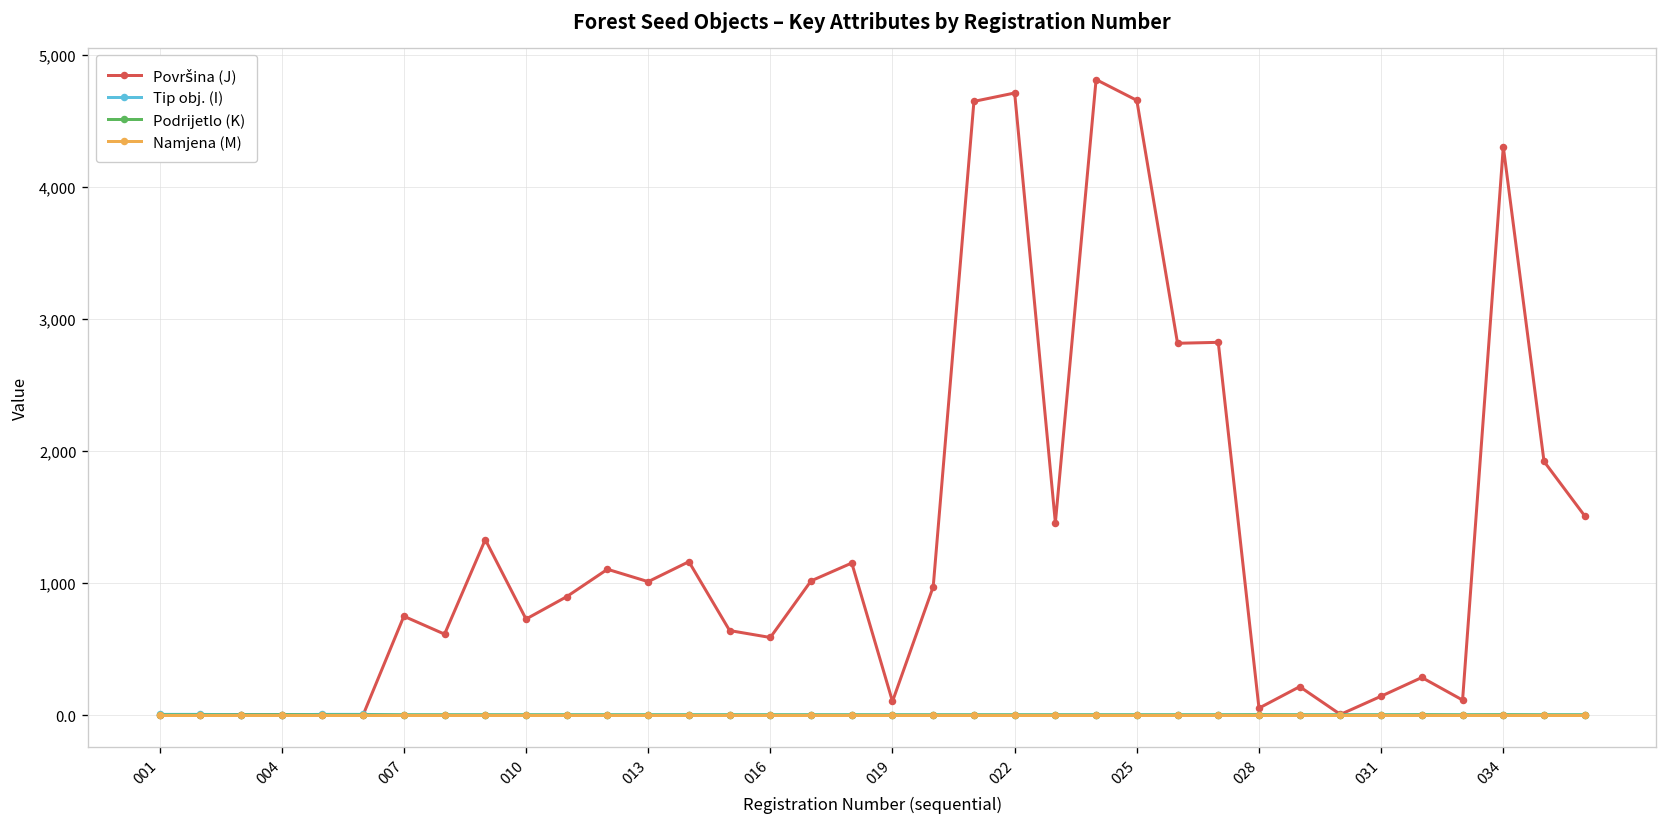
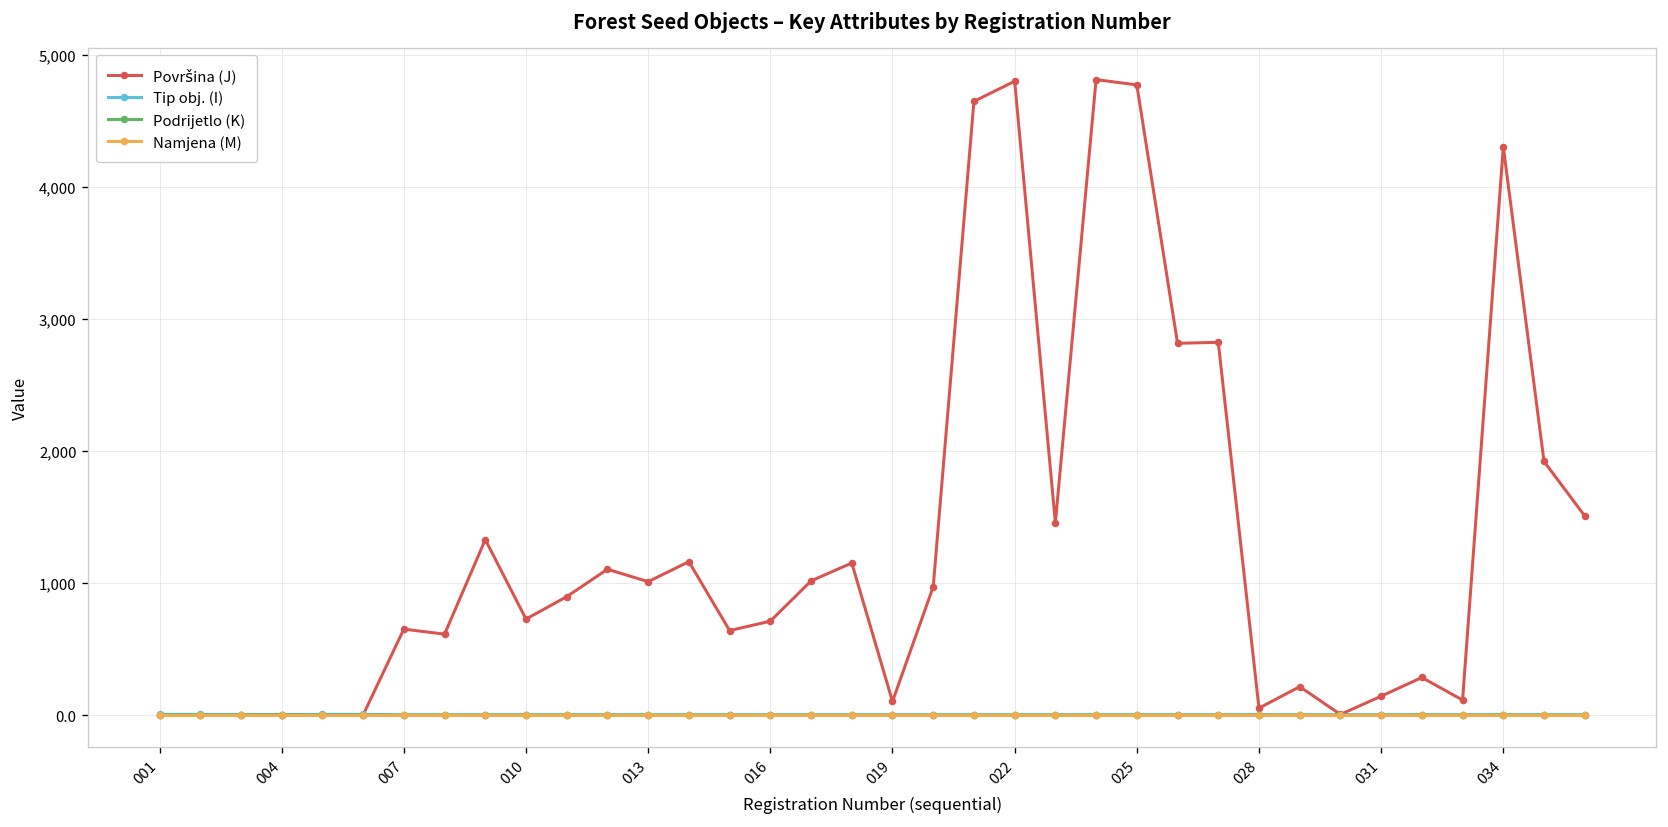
Površina (J), 007: 750 -> 650
Površina (J), 016: 590 -> 710
Površina (J), 022: 4,710 -> 4,800
Površina (J), 025: 4,660 -> 4,770
